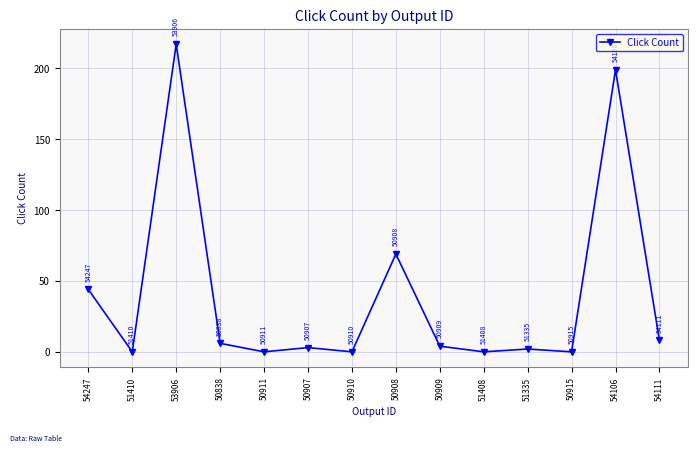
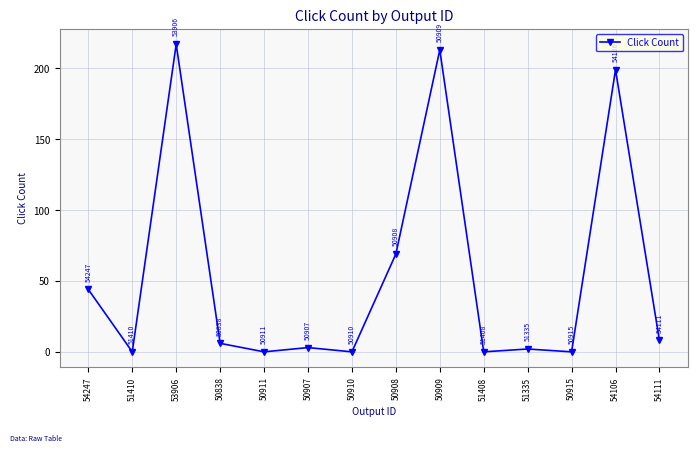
50909: 4 -> 213
